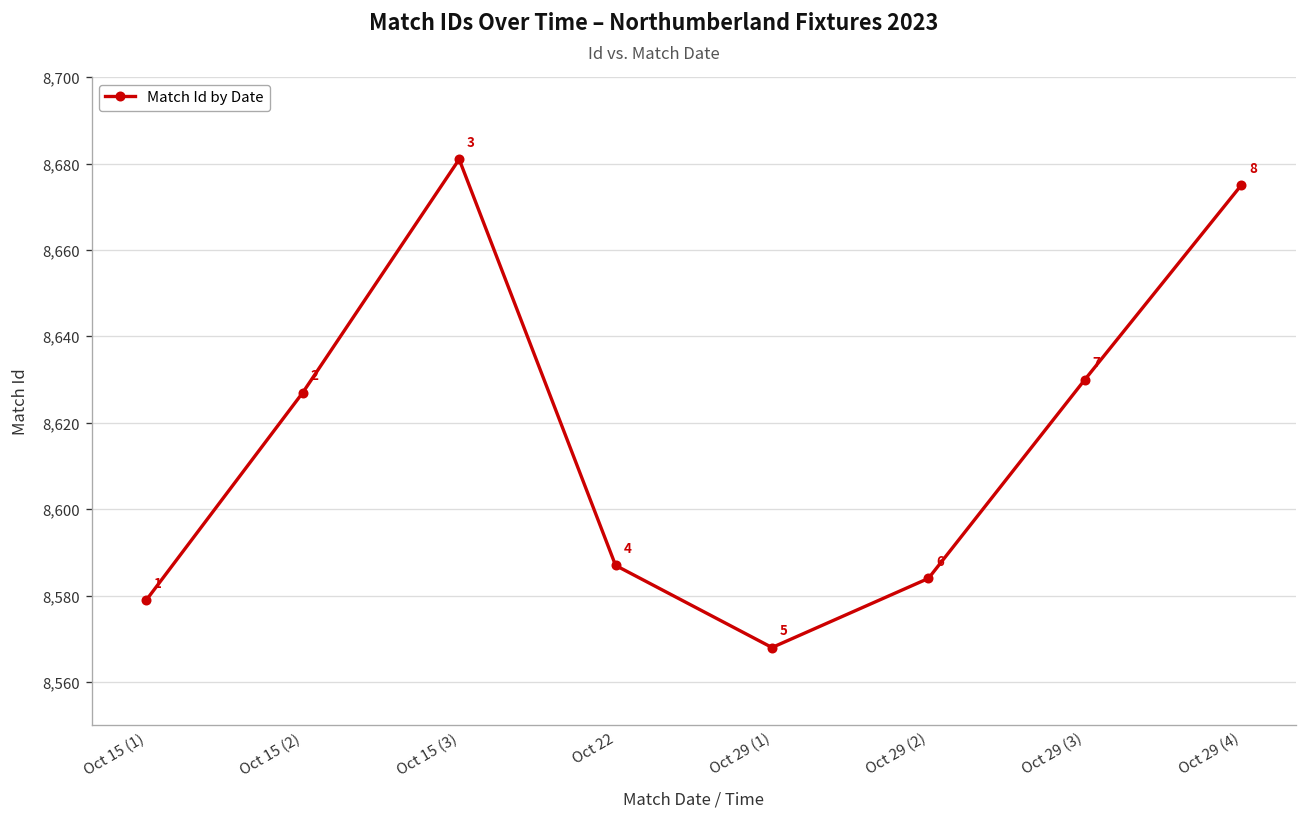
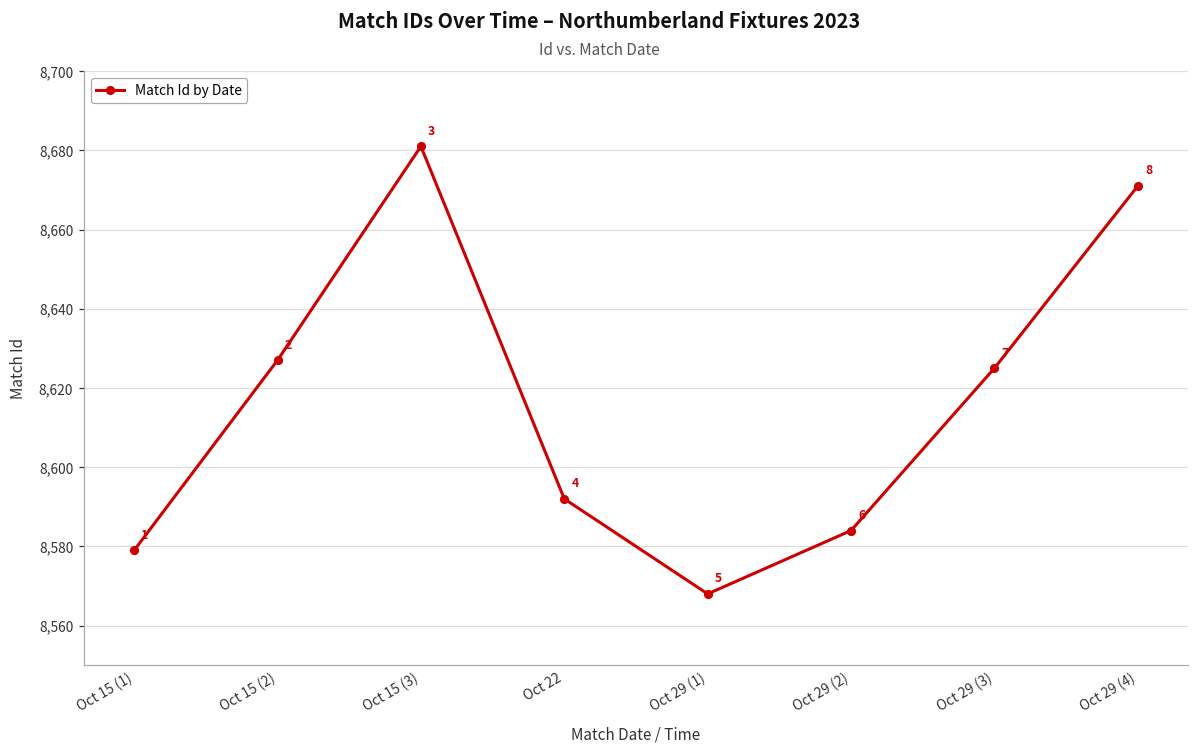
Oct 22: 8,587 -> 8,592
Oct 29 (3): 8,630 -> 8,625
Oct 29 (4): 8,675 -> 8,671
